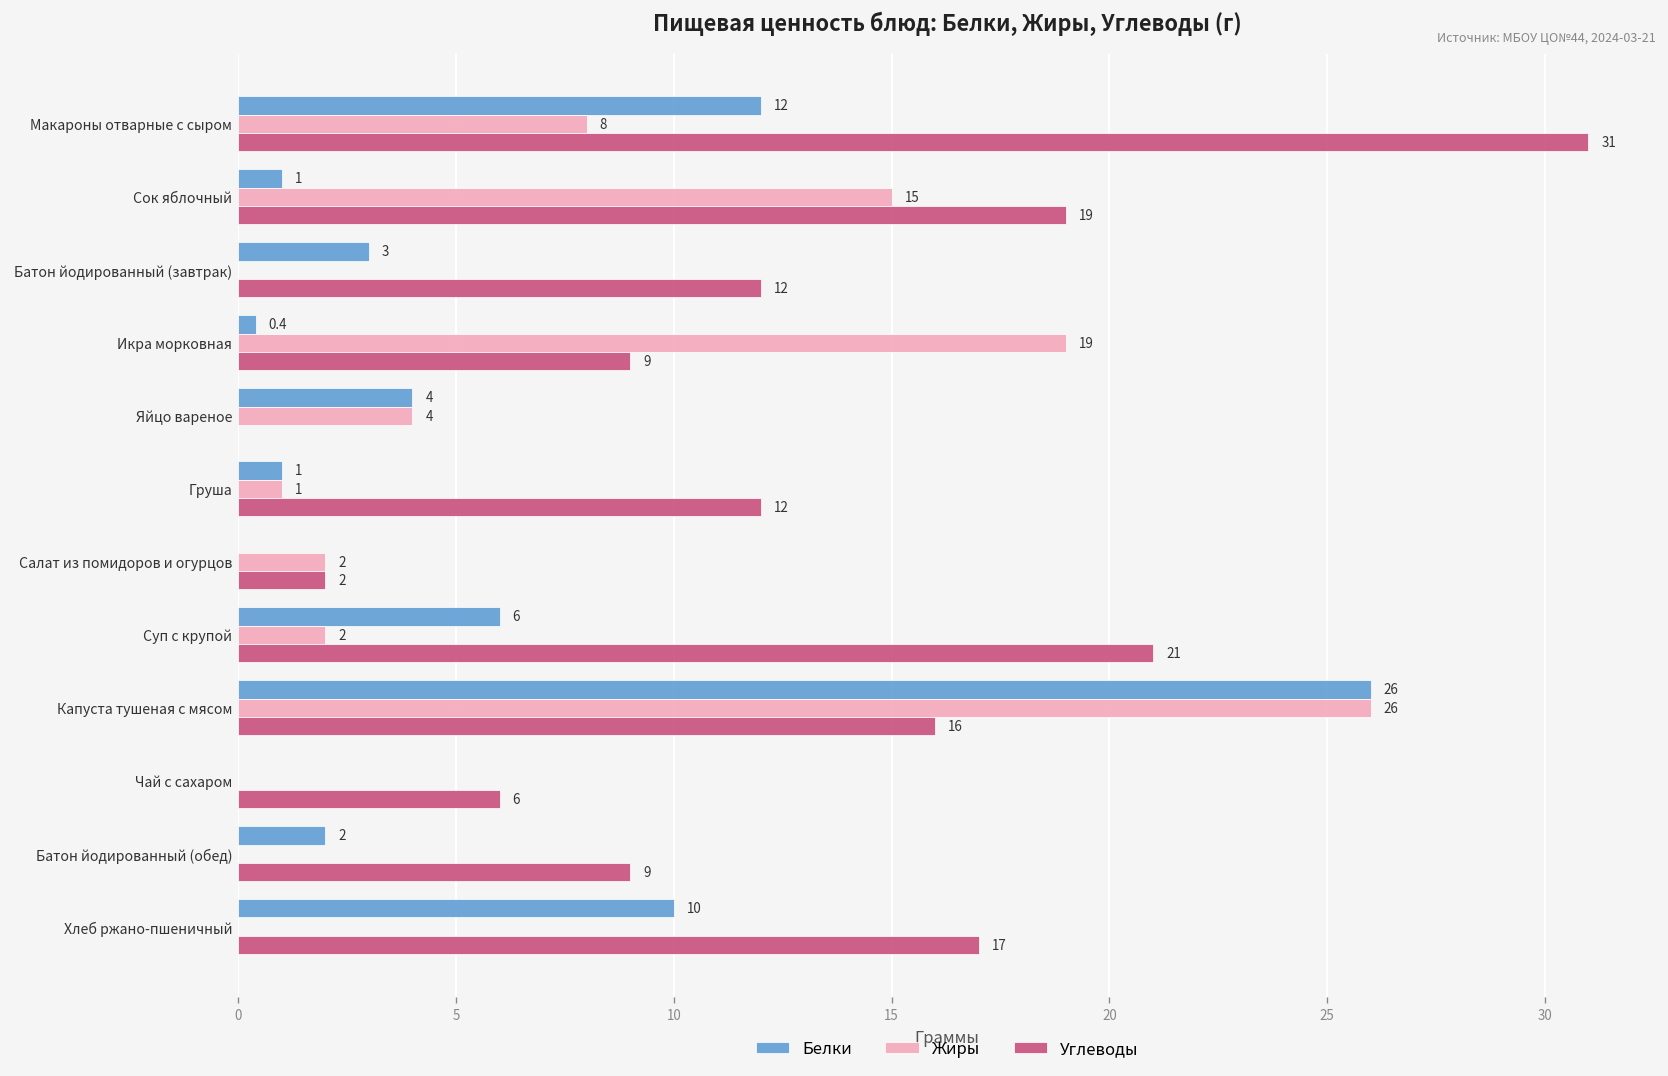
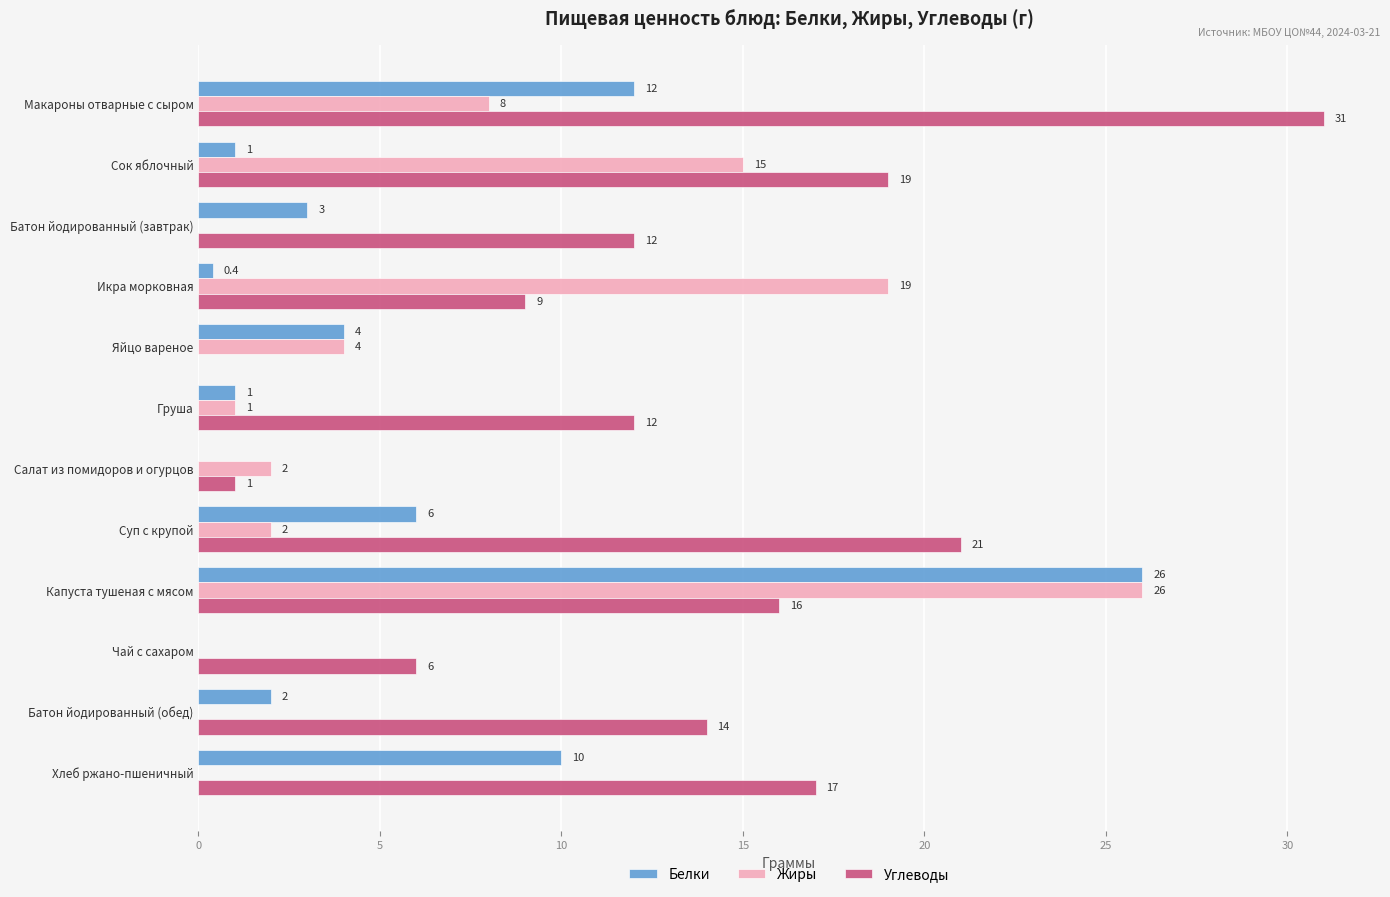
Углеводы, Салат из помидоров и огурцов: 2 -> 1
Углеводы, Батон йодированный (обед): 9 -> 14
